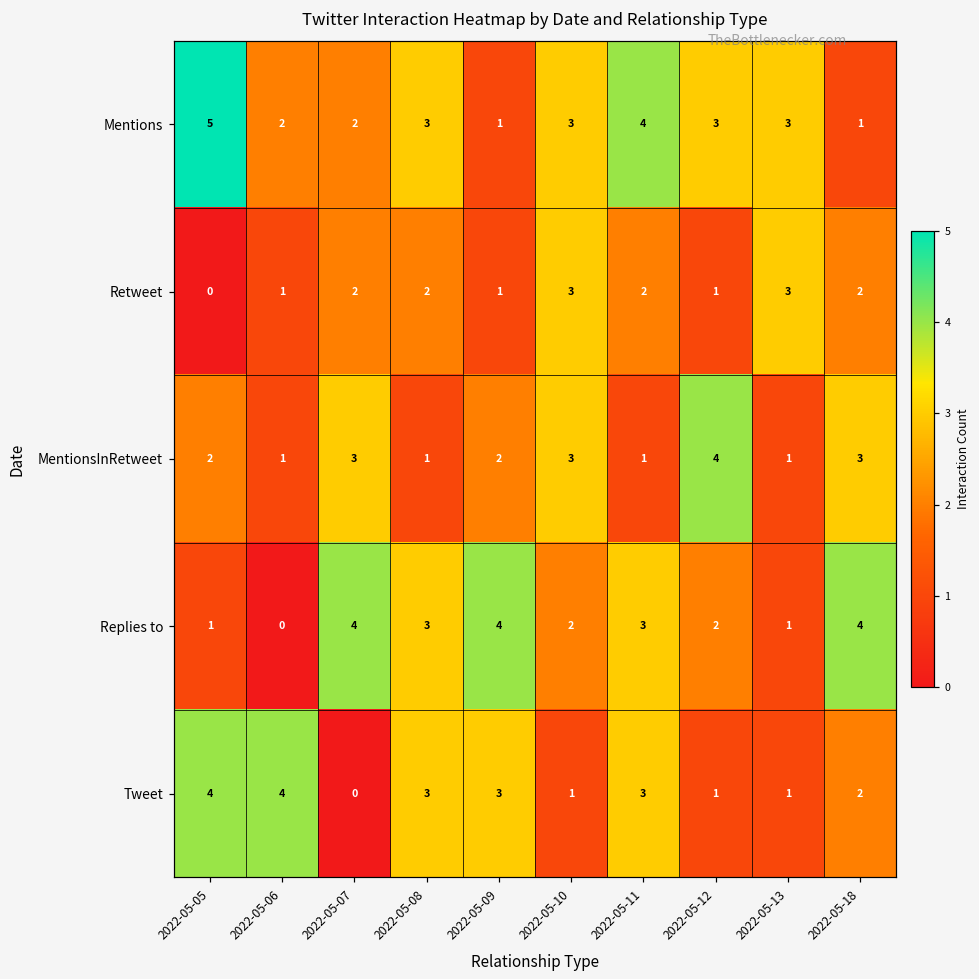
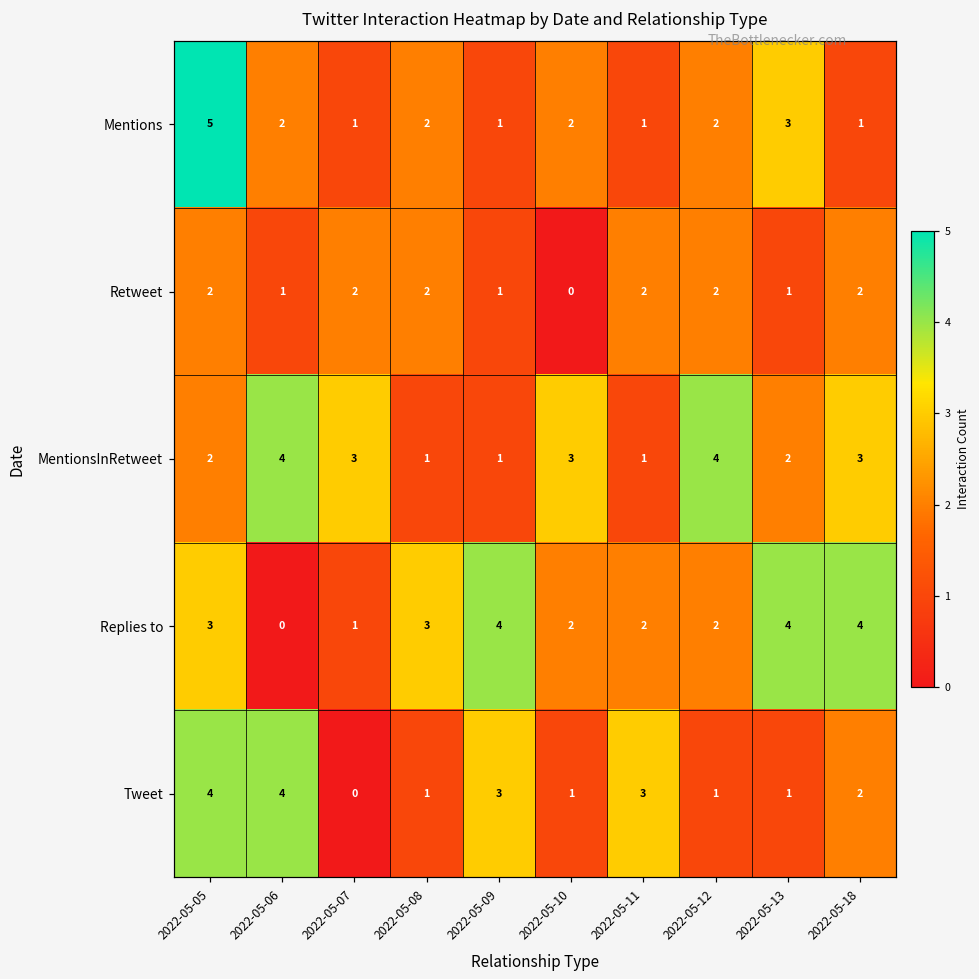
Mentions, 2022-05-07: 2 -> 1
Mentions, 2022-05-08: 3 -> 2
Mentions, 2022-05-10: 3 -> 2
Mentions, 2022-05-11: 4 -> 1
Mentions, 2022-05-12: 3 -> 2
Retweet, 2022-05-05: 0 -> 2
Retweet, 2022-05-10: 3 -> 0
Retweet, 2022-05-12: 1 -> 2
Retweet, 2022-05-13: 3 -> 1
MentionsInRetweet, 2022-05-06: 1 -> 4
MentionsInRetweet, 2022-05-09: 2 -> 1
MentionsInRetweet, 2022-05-13: 1 -> 2
Replies to, 2022-05-05: 1 -> 3
Replies to, 2022-05-07: 4 -> 1
Replies to, 2022-05-11: 3 -> 2
Replies to, 2022-05-13: 1 -> 4
Tweet, 2022-05-08: 3 -> 1
